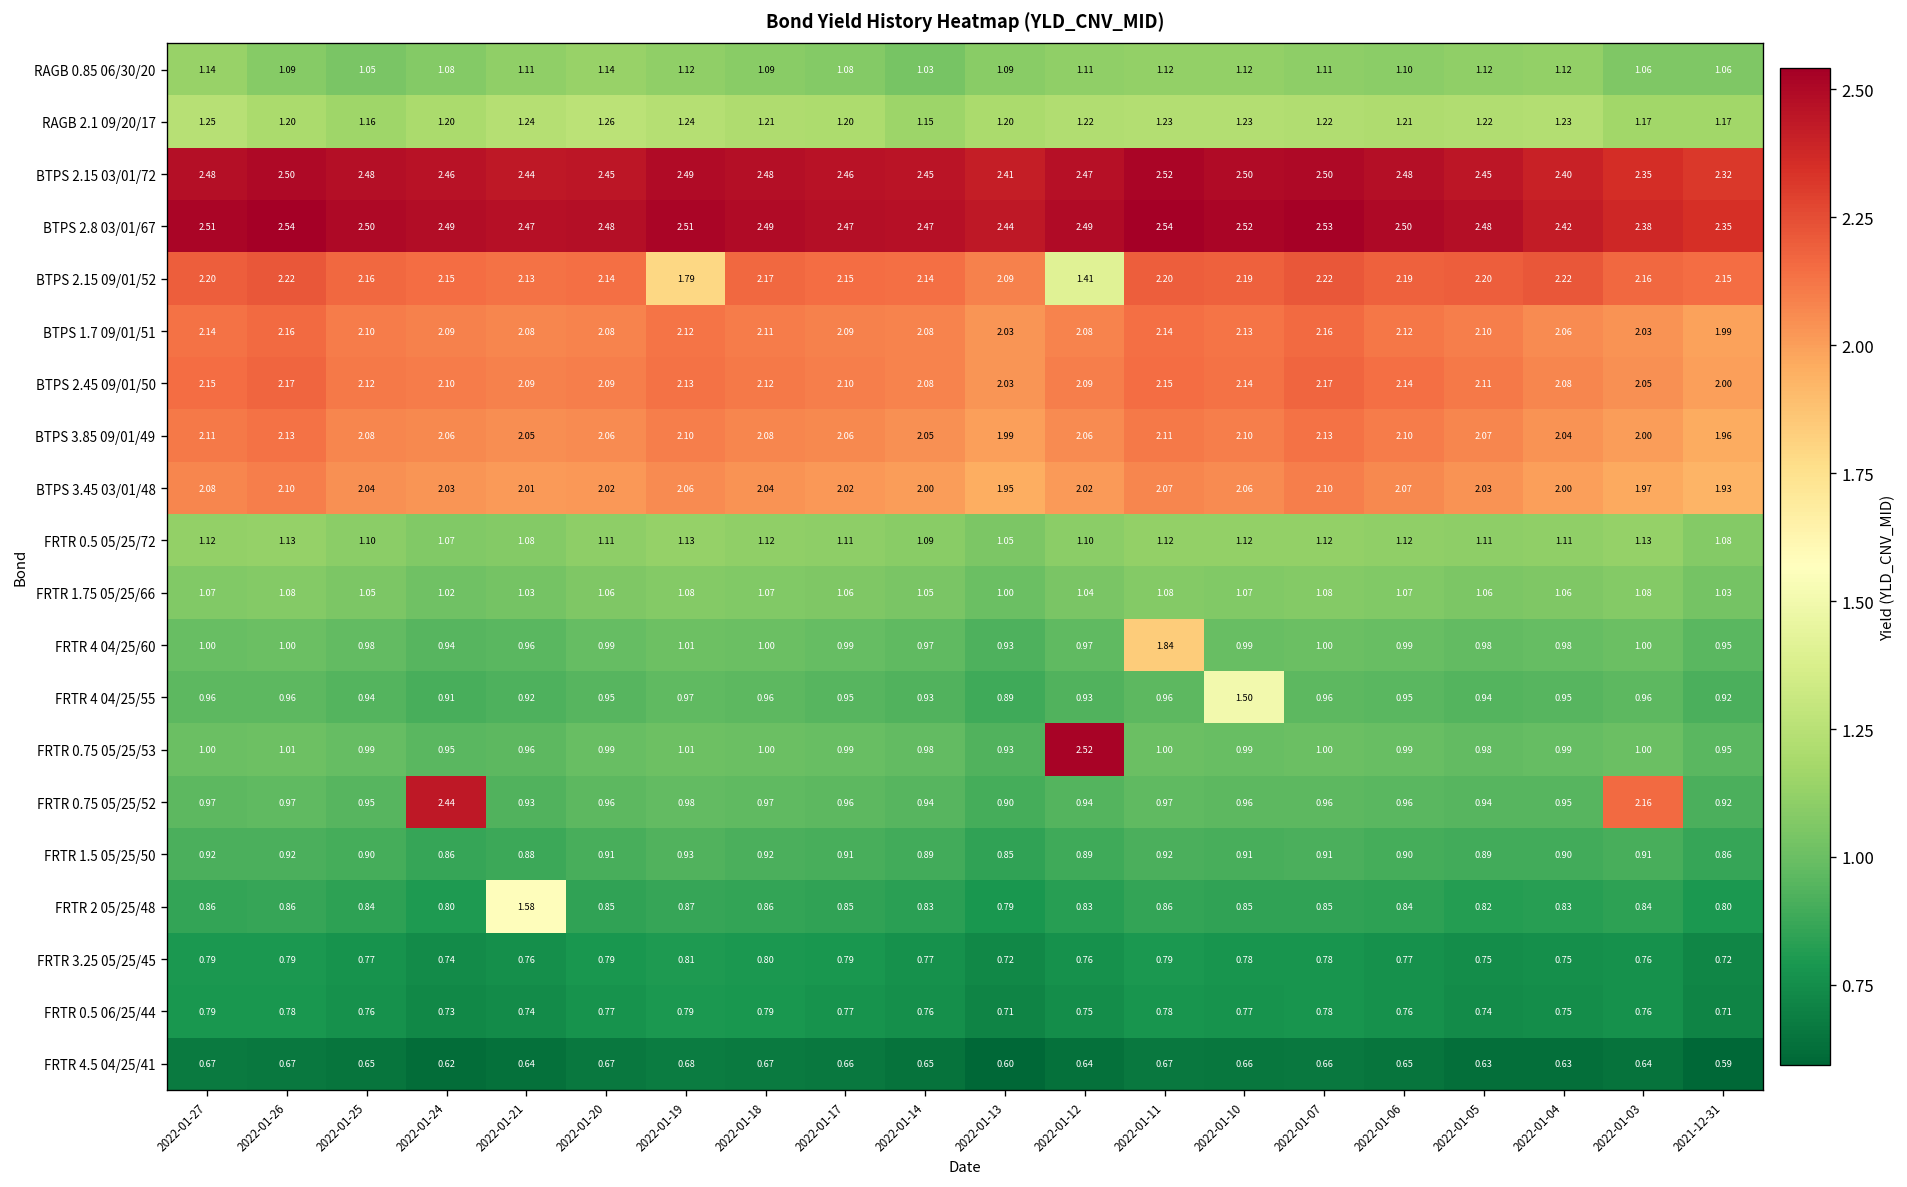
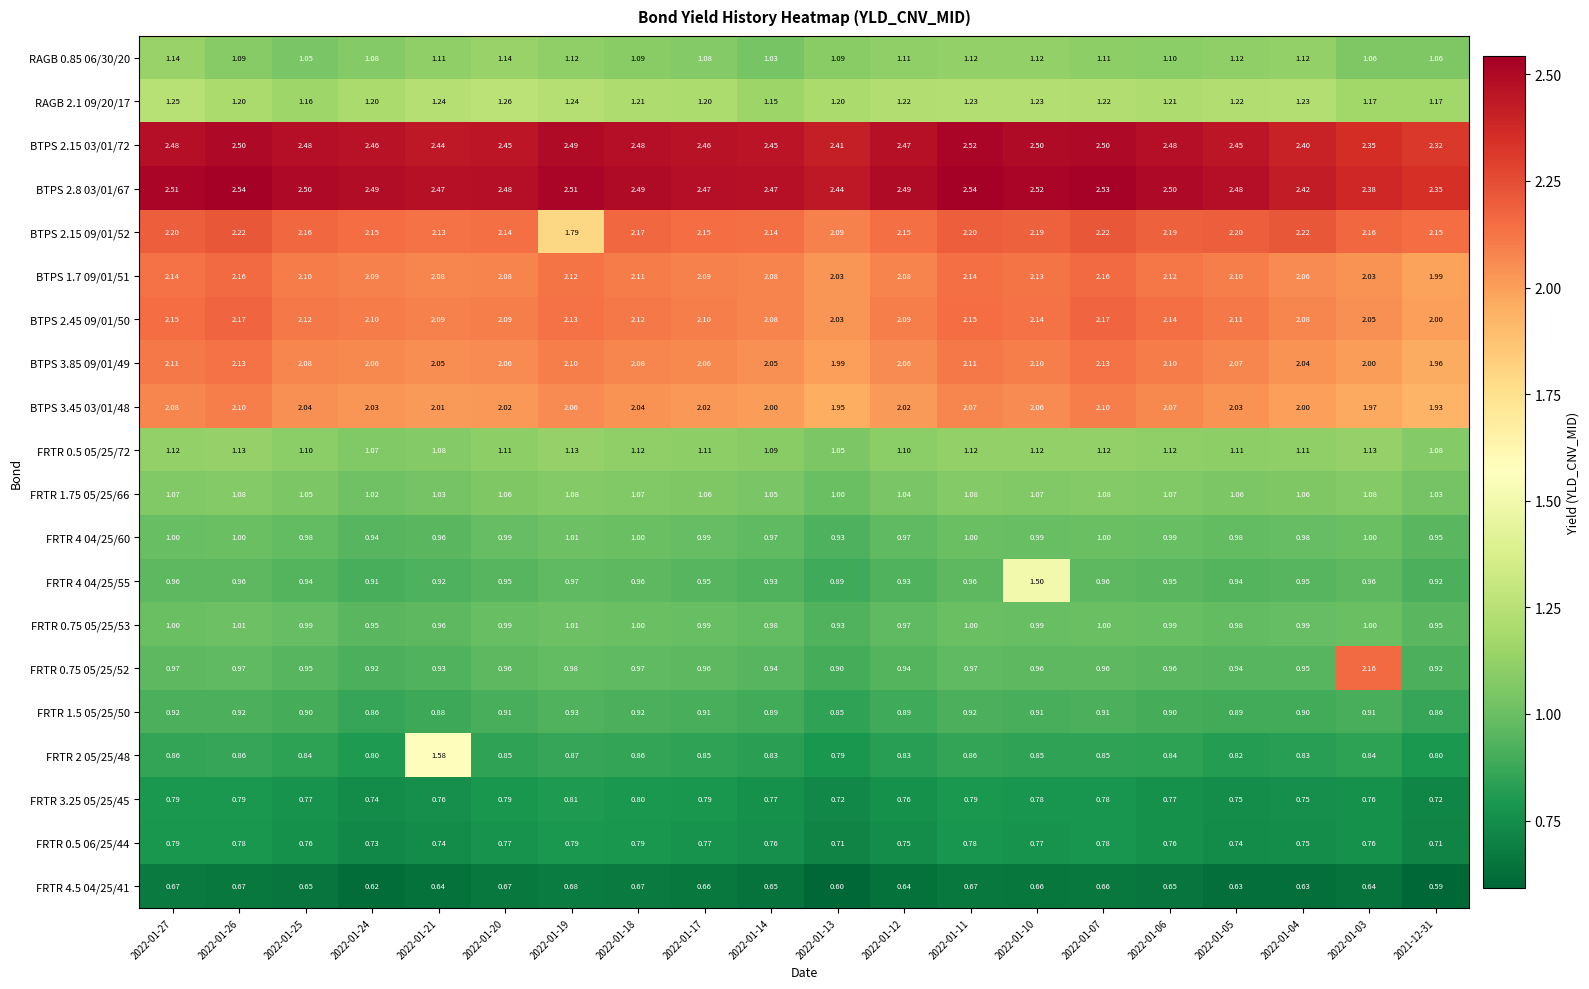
BTPS 2.15 09/01/52, 2022-01-12: 1.41 -> 2.15
FRTR 4 04/25/60, 2022-01-11: 1.84 -> 1.00
FRTR 0.75 05/25/53, 2022-01-12: 2.52 -> 0.97
FRTR 0.75 05/25/52, 2022-01-24: 2.44 -> 0.92
